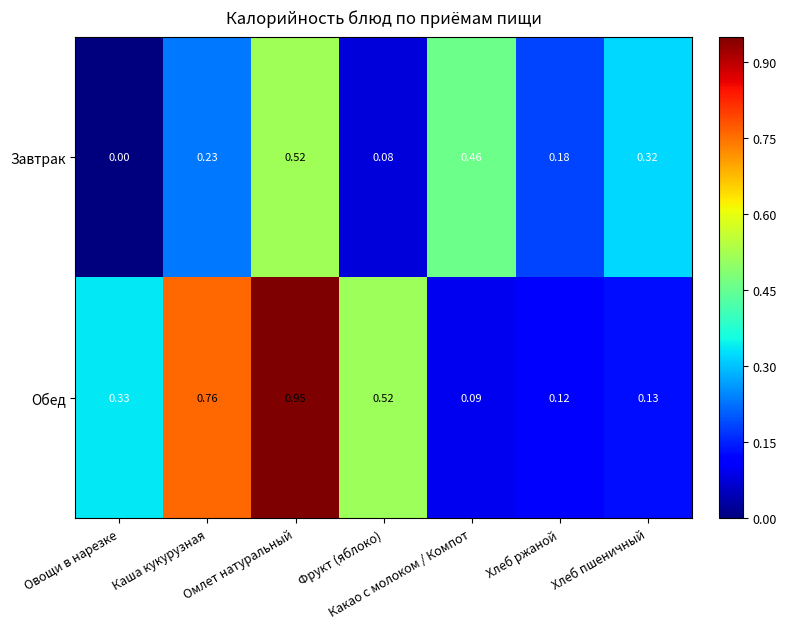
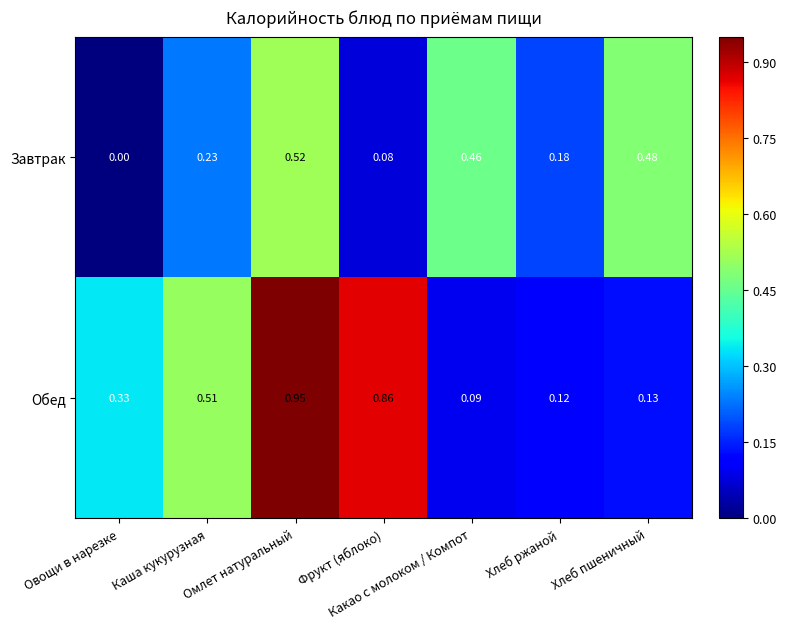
Завтрак, Хлеб пшеничный: 0.32 -> 0.48
Обед, Каша кукурузная: 0.76 -> 0.51
Обед, Фрукт (яблоко): 0.52 -> 0.86
